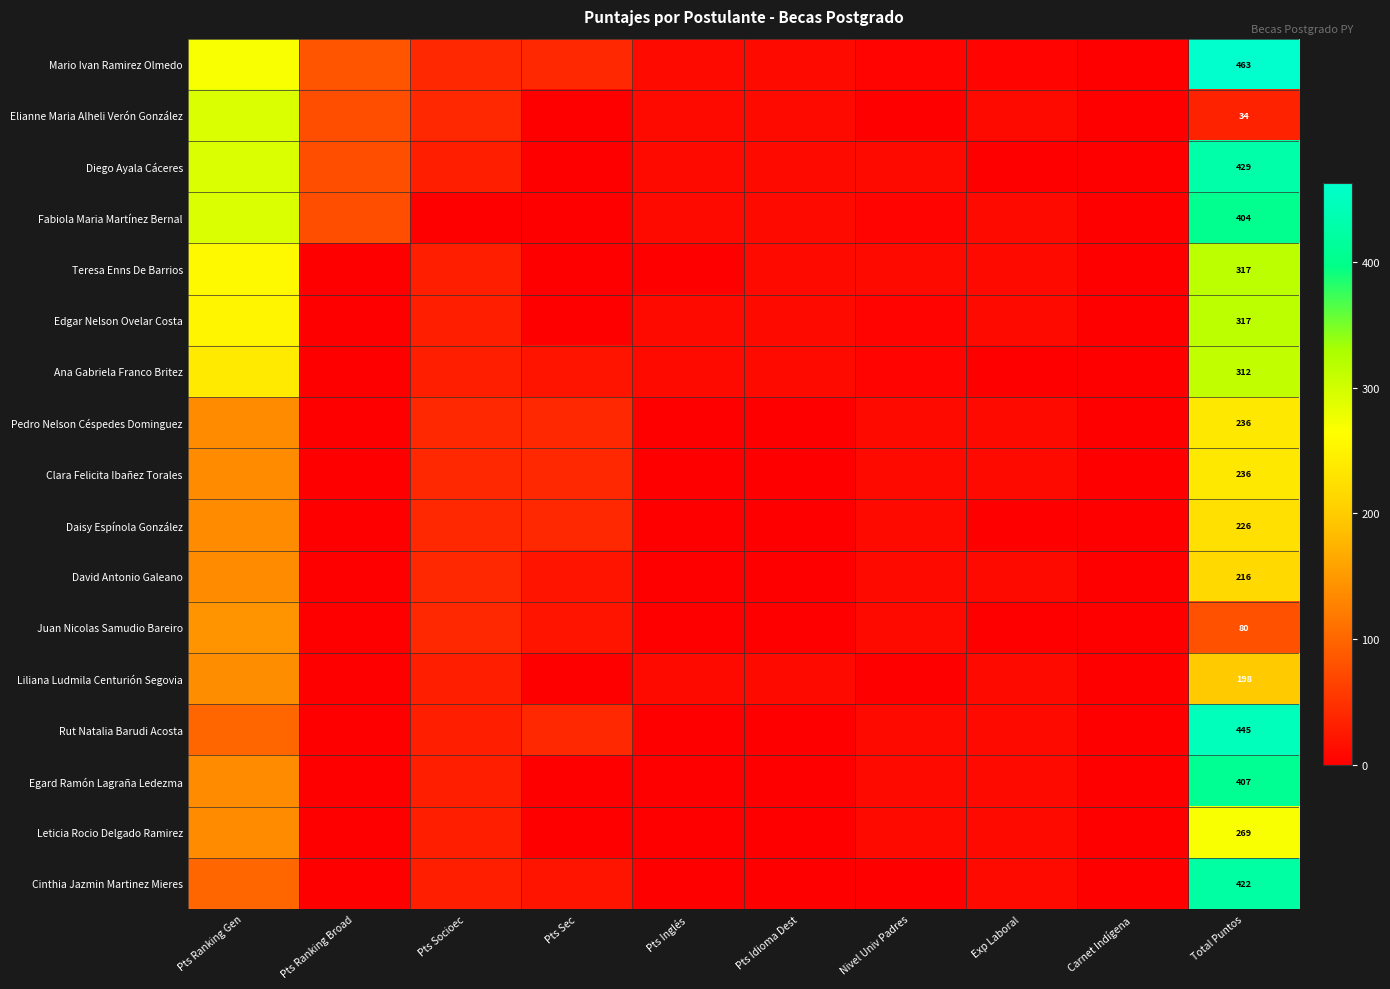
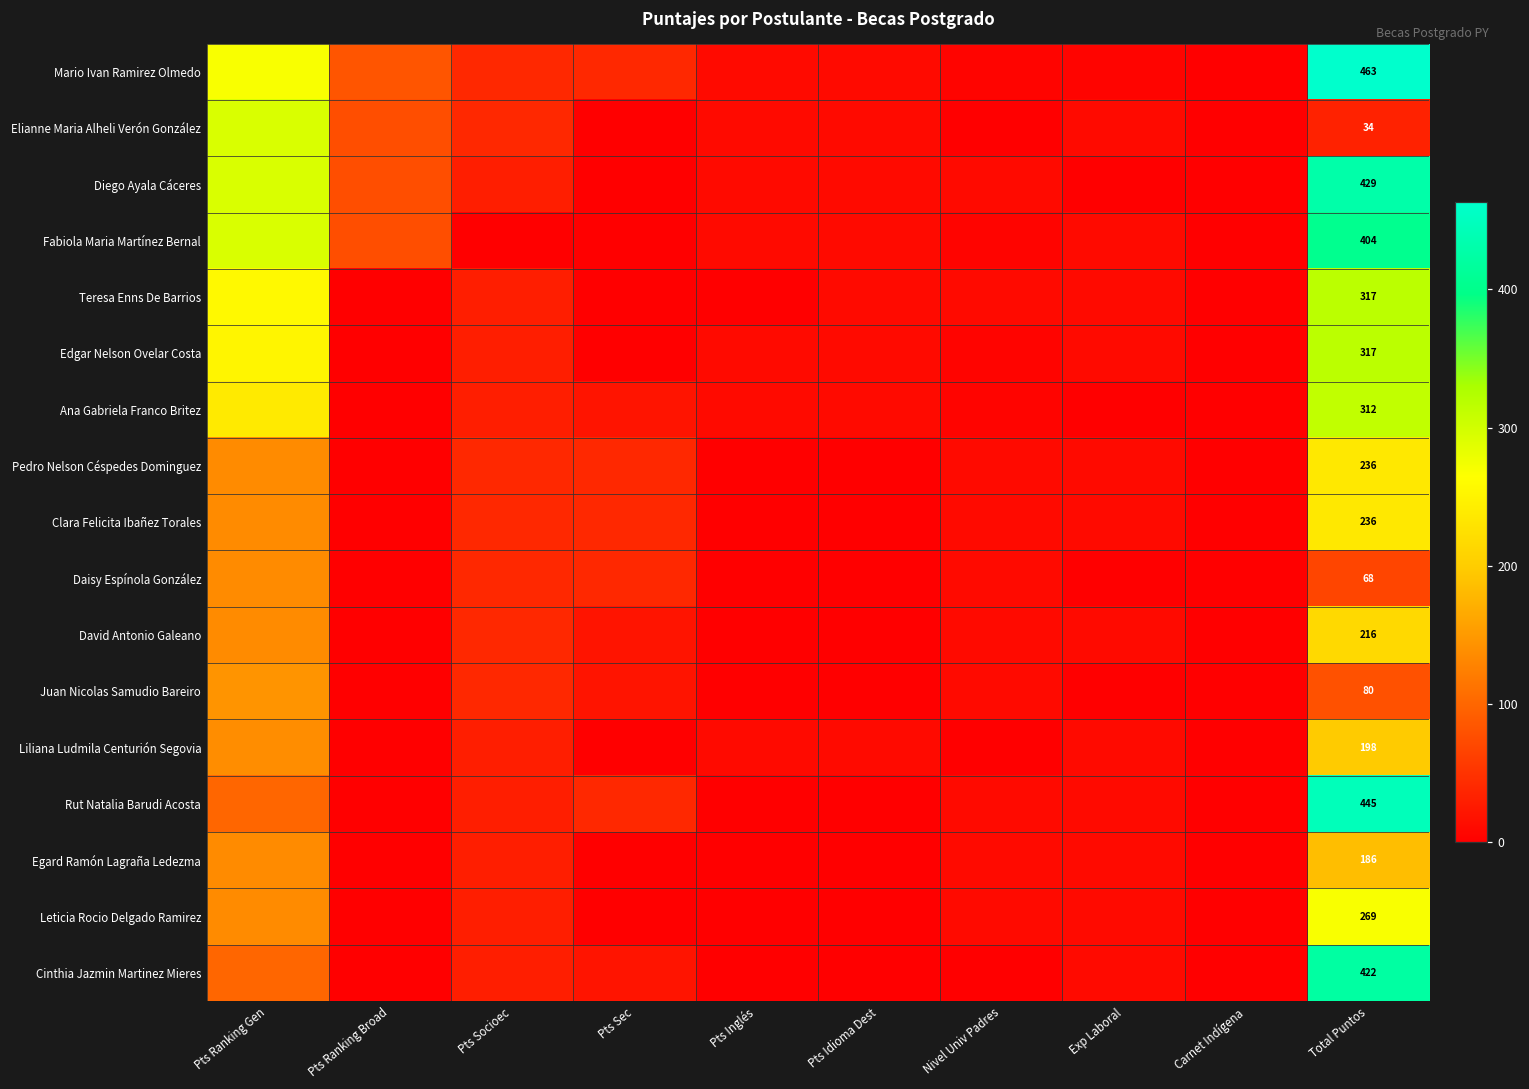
Daisy Espínola González, Total Puntos: 226 -> 68
Egard Ramón Lagraña Ledezma, Total Puntos: 407 -> 186
